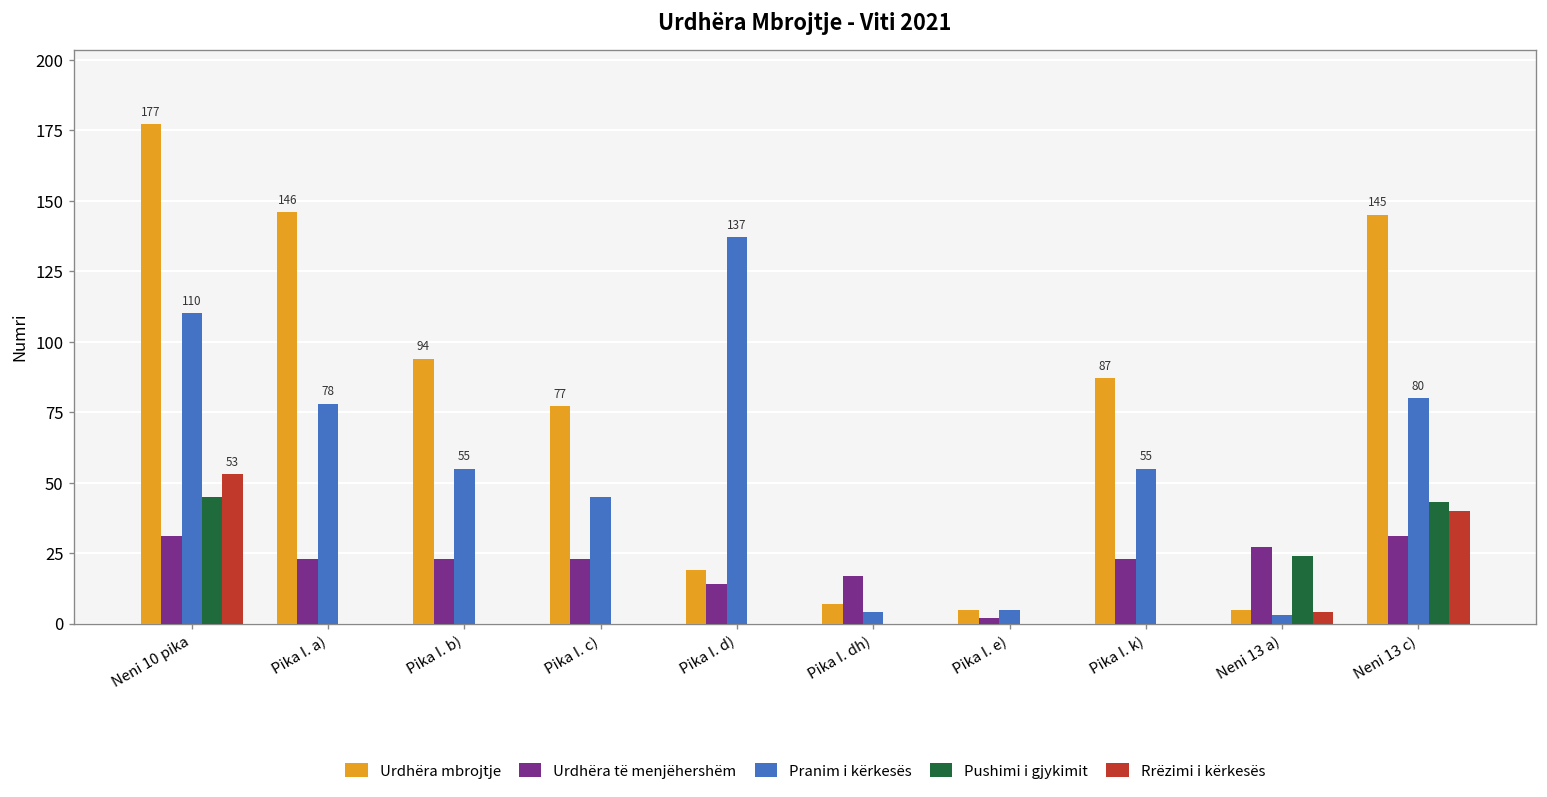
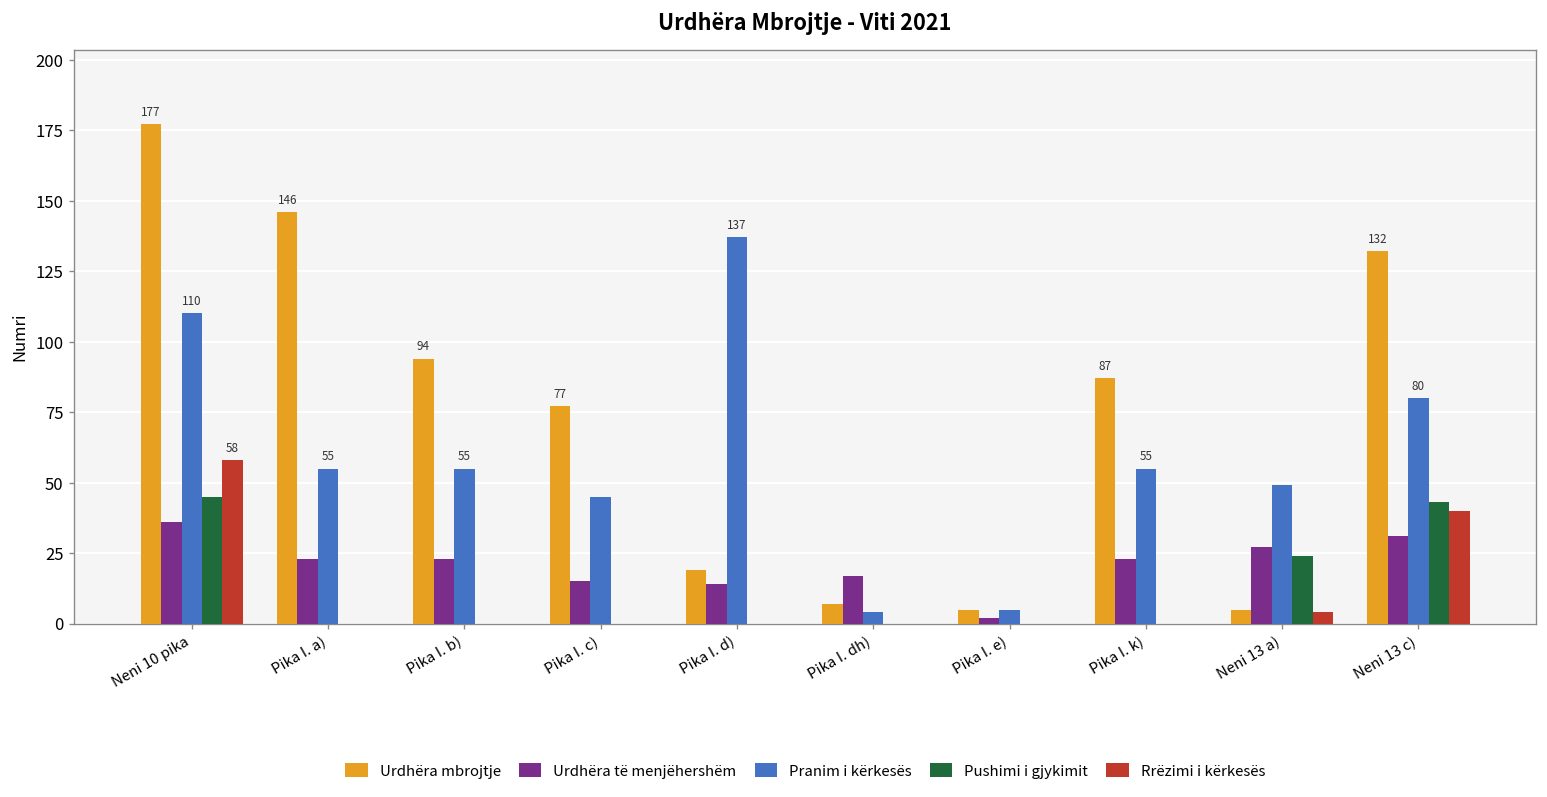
Urdhëra të menjëhershëm, Neni 10 pika: 31 -> 36
Rrëzimi i kërkesës, Neni 10 pika: 53 -> 58
Pranim i kërkesës, Pika I. a): 78 -> 55
Urdhëra të menjëhershëm, Pika I. c): 23 -> 15
Pranim i kërkesës, Neni 13 a): 3 -> 49
Urdhëra mbrojtje, Neni 13 c): 145 -> 132
